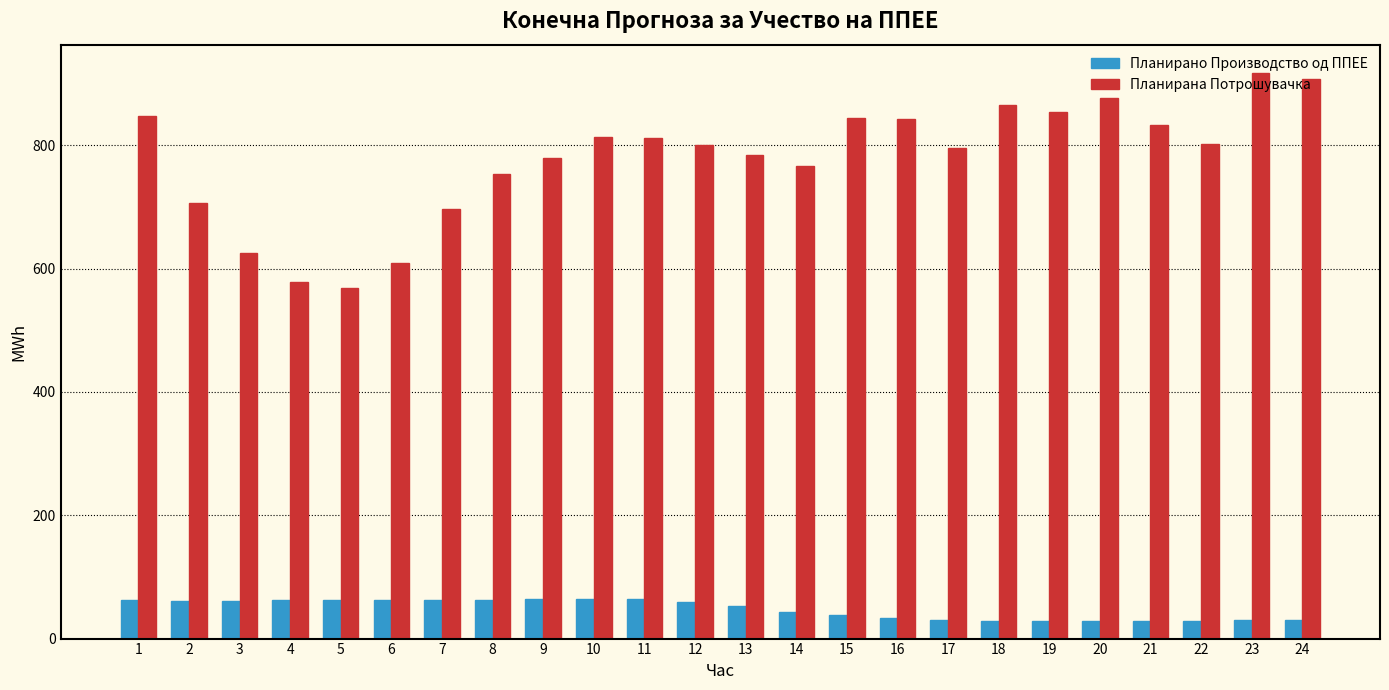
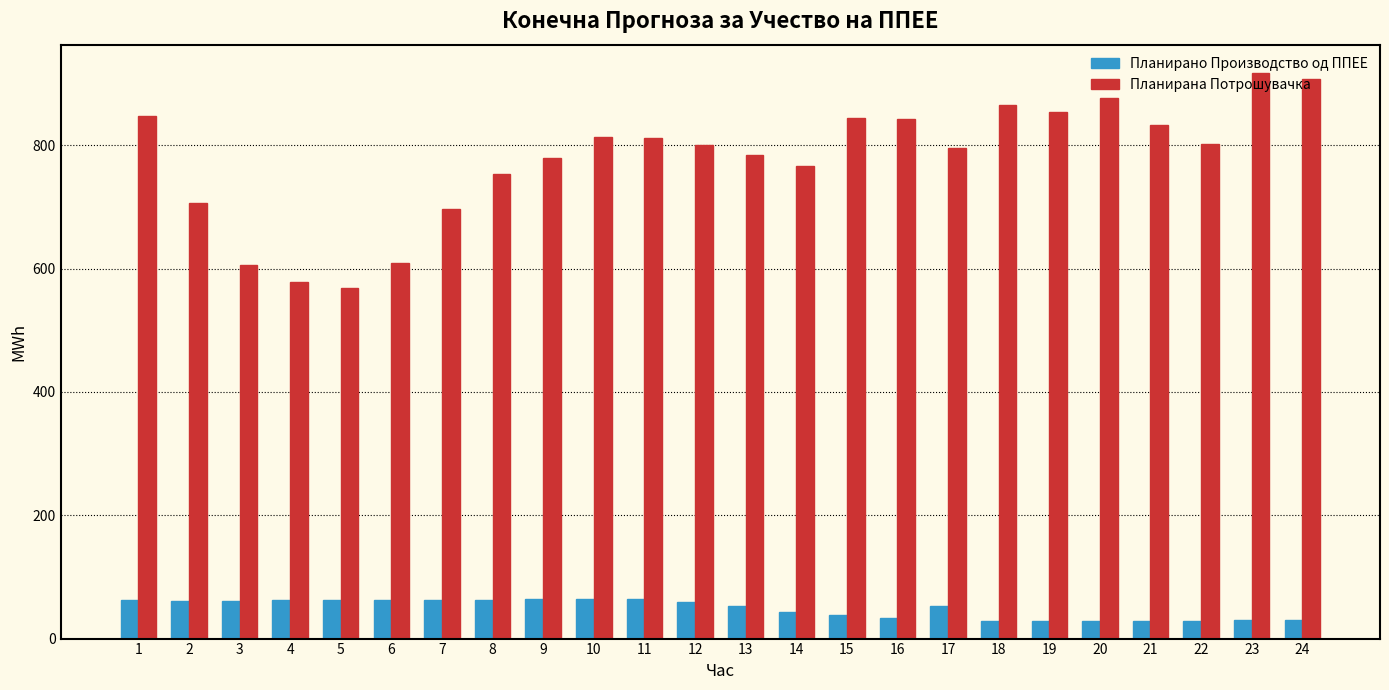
Планирана Потрошувачка, 3: 620 -> 610
Планирано Производство од ППЕЕ, 17: 30 -> 50
